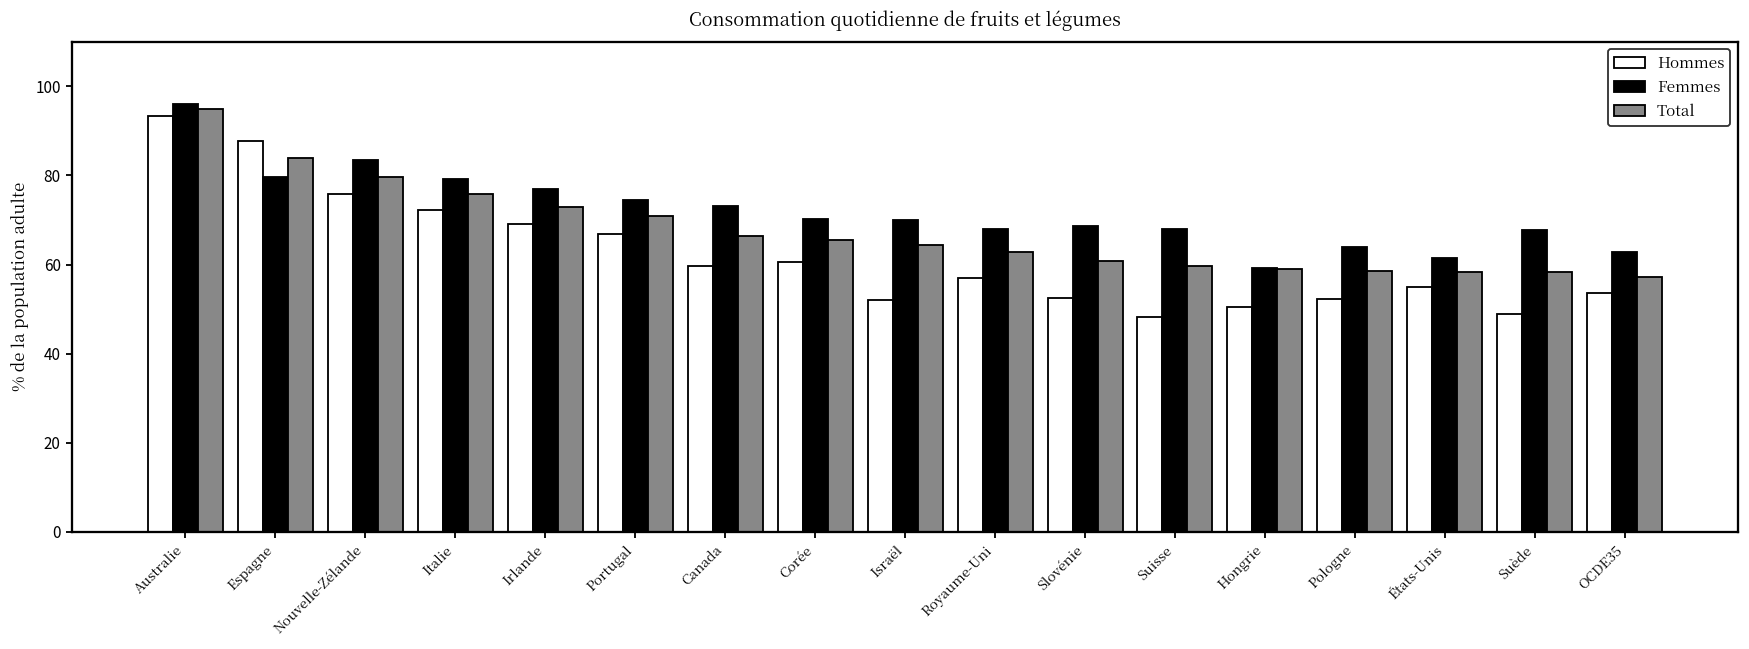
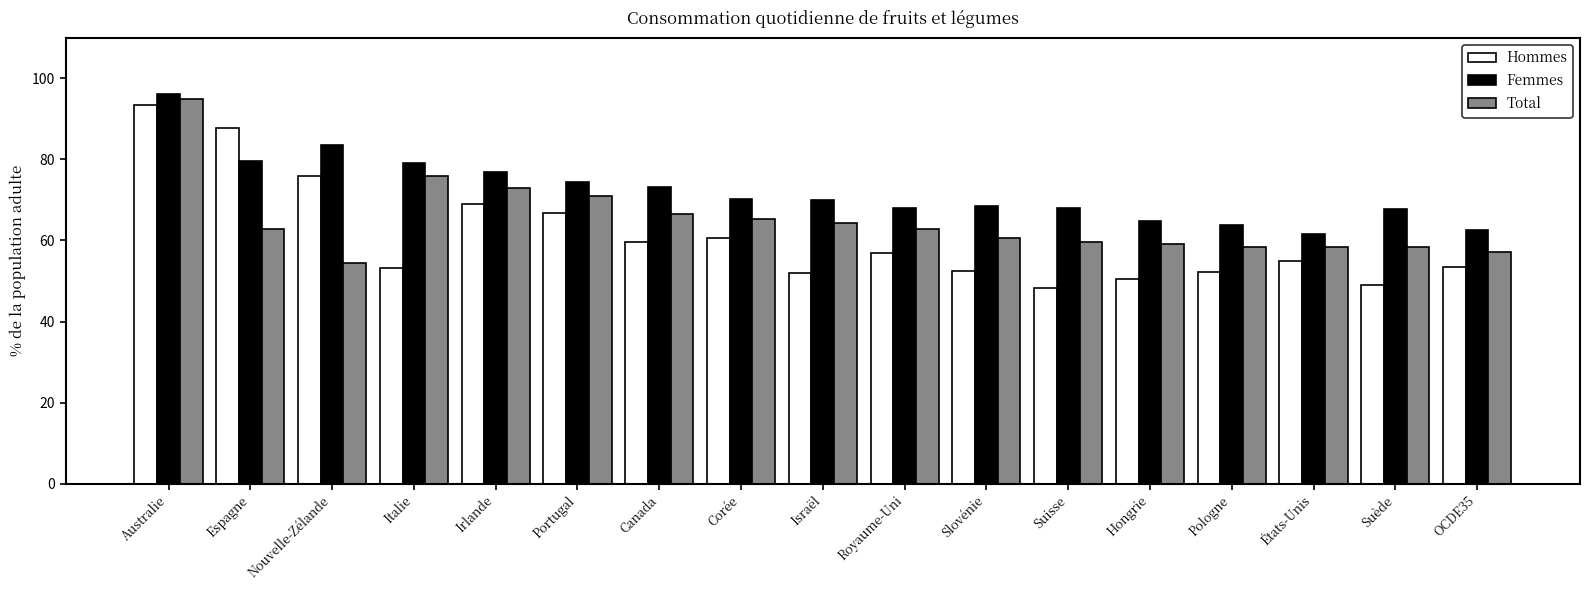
Total, Espagne: 84 -> 63
Total, Nouvelle-Zélande: 80 -> 55
Hommes, Italie: 72 -> 53
Femmes, Hongrie: 59 -> 65
